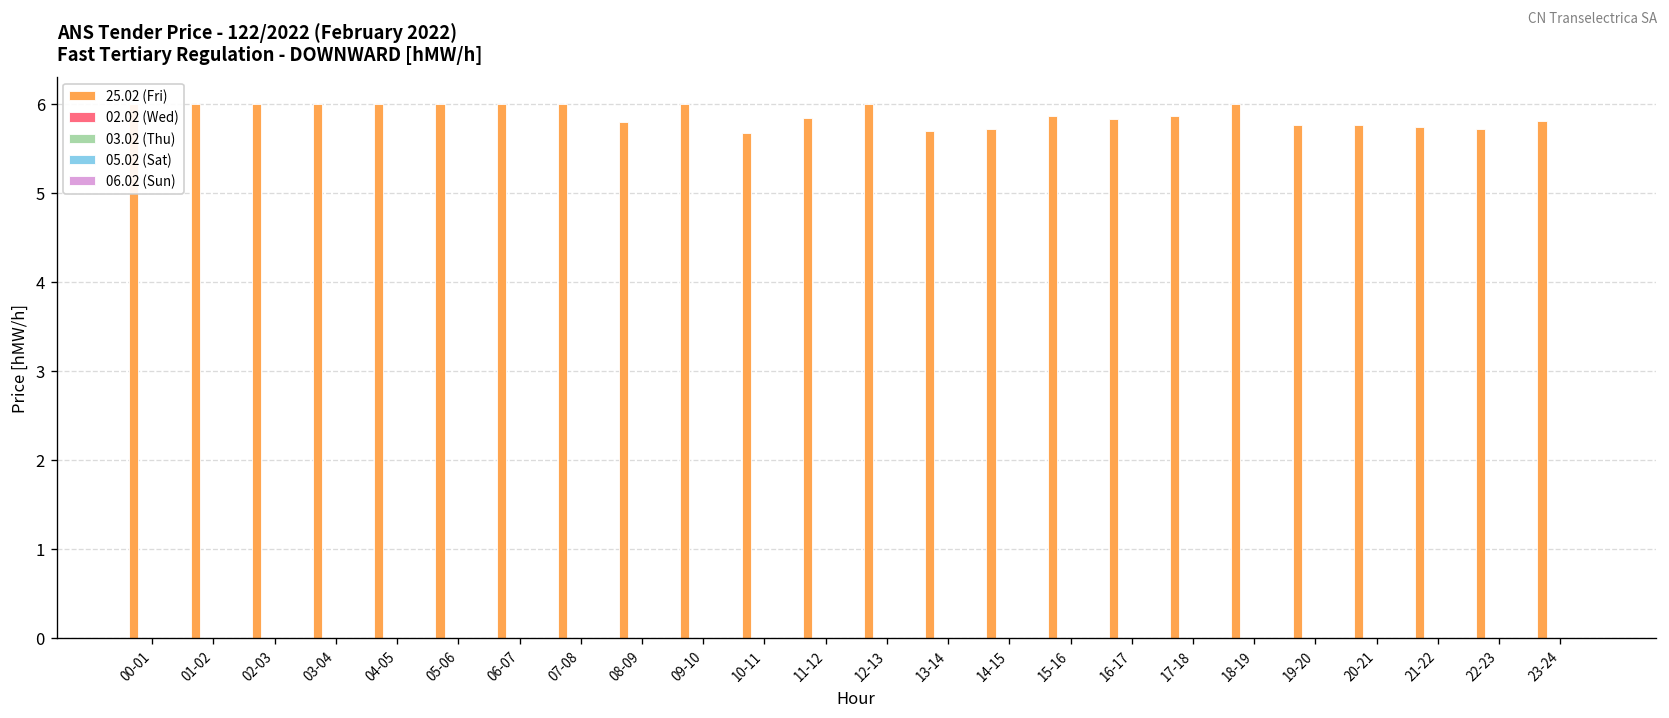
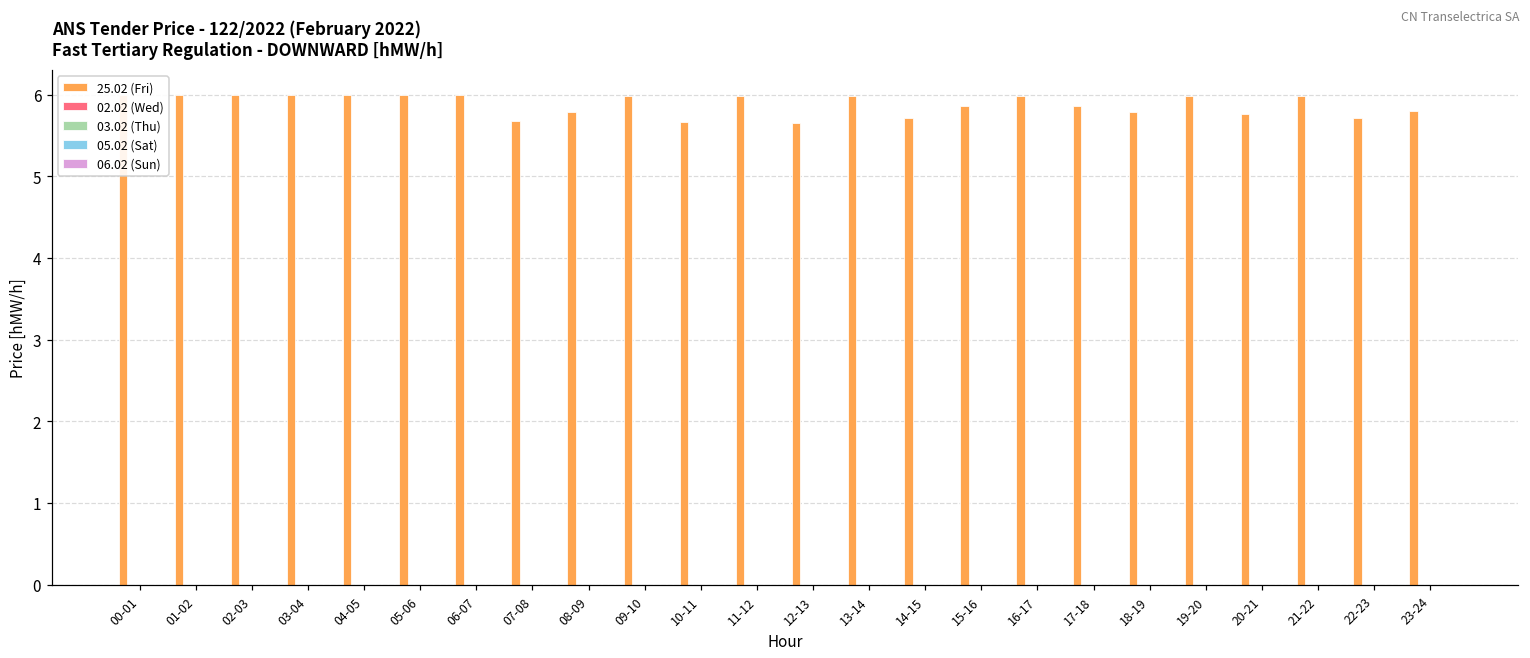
25.02 (Fri), 07-08: 6.0 -> 5.7
25.02 (Fri), 11-12: 5.8 -> 6.0
25.02 (Fri), 12-13: 6.0 -> 5.7
25.02 (Fri), 13-14: 5.7 -> 6.0
25.02 (Fri), 16-17: 5.8 -> 6.0
25.02 (Fri), 18-19: 6.0 -> 5.8
25.02 (Fri), 19-20: 5.8 -> 6.0
25.02 (Fri), 21-22: 5.7 -> 6.0
